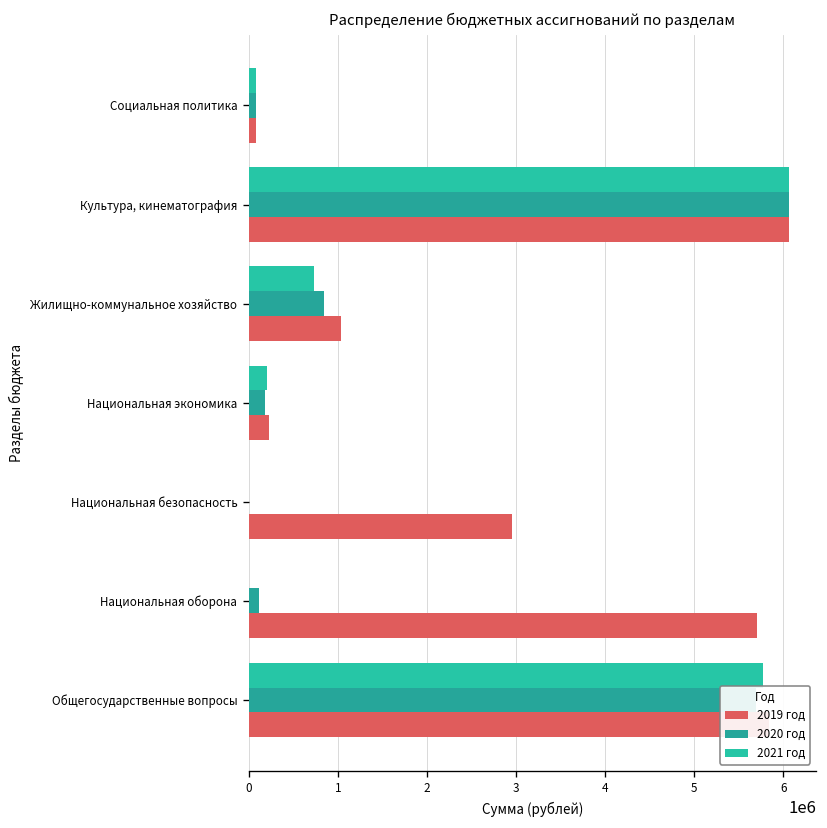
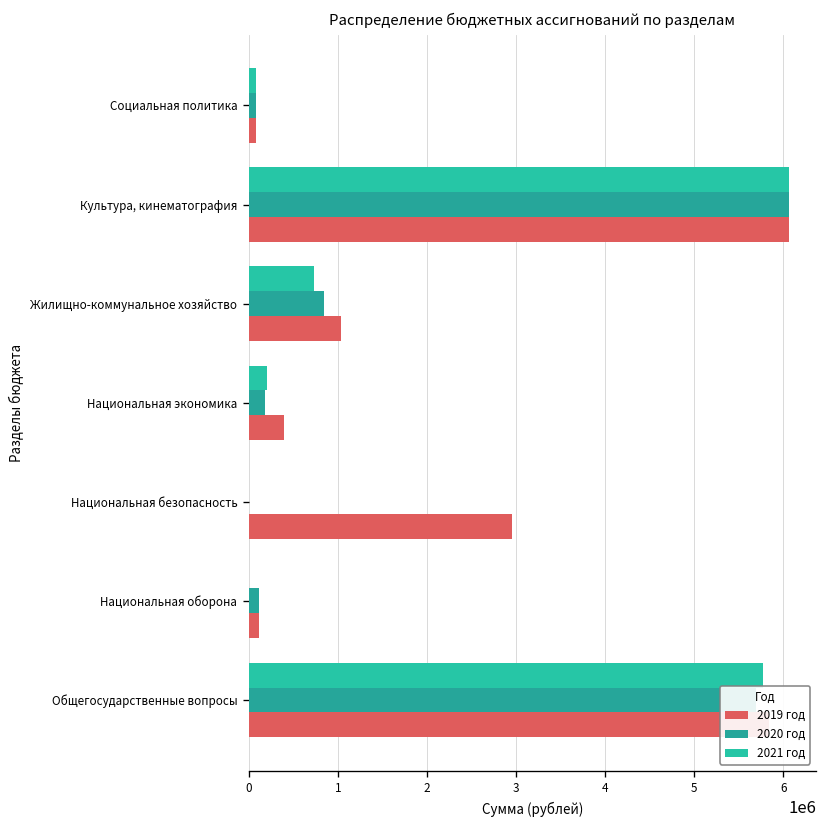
2019 год, Национальная экономика: 200000 -> 400000
2019 год, Национальная оборона: 5700000 -> 100000
